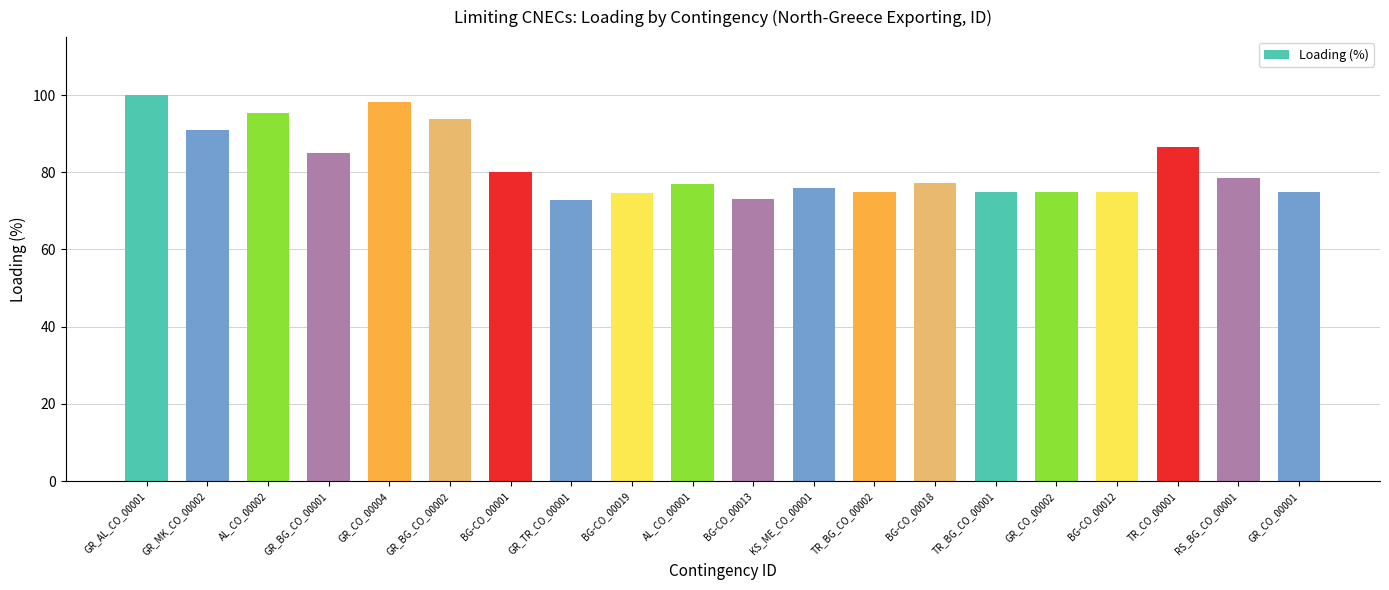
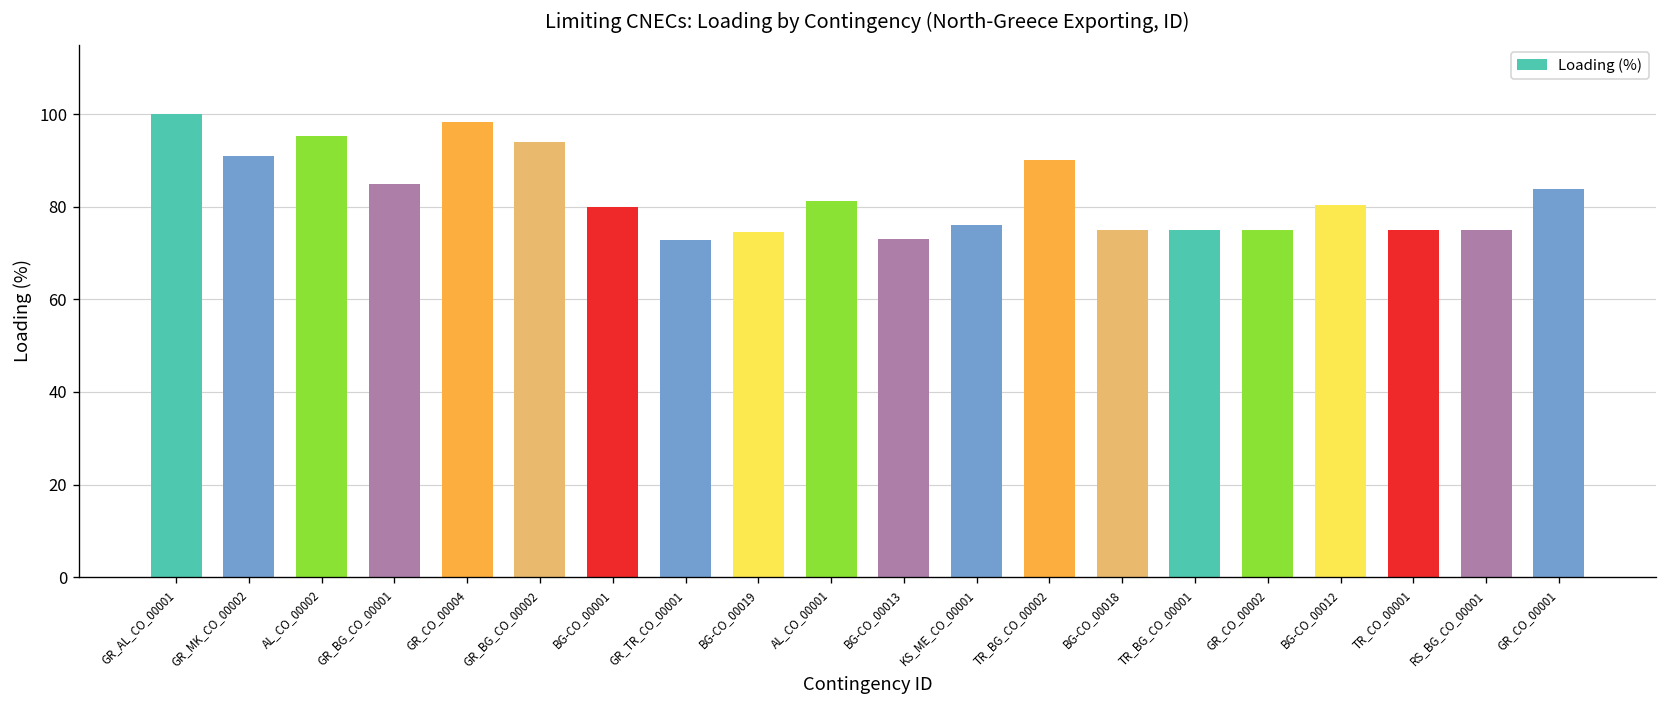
AL_CO_00001: 77 -> 81
TR_BG_CO_00002: 75 -> 90
BG-CO_00018: 77 -> 75
BG-CO_00012: 75 -> 80
TR_CO_00001: 87 -> 75
RS_BG_CO_00001: 79 -> 75
GR_CO_00001: 75 -> 84
